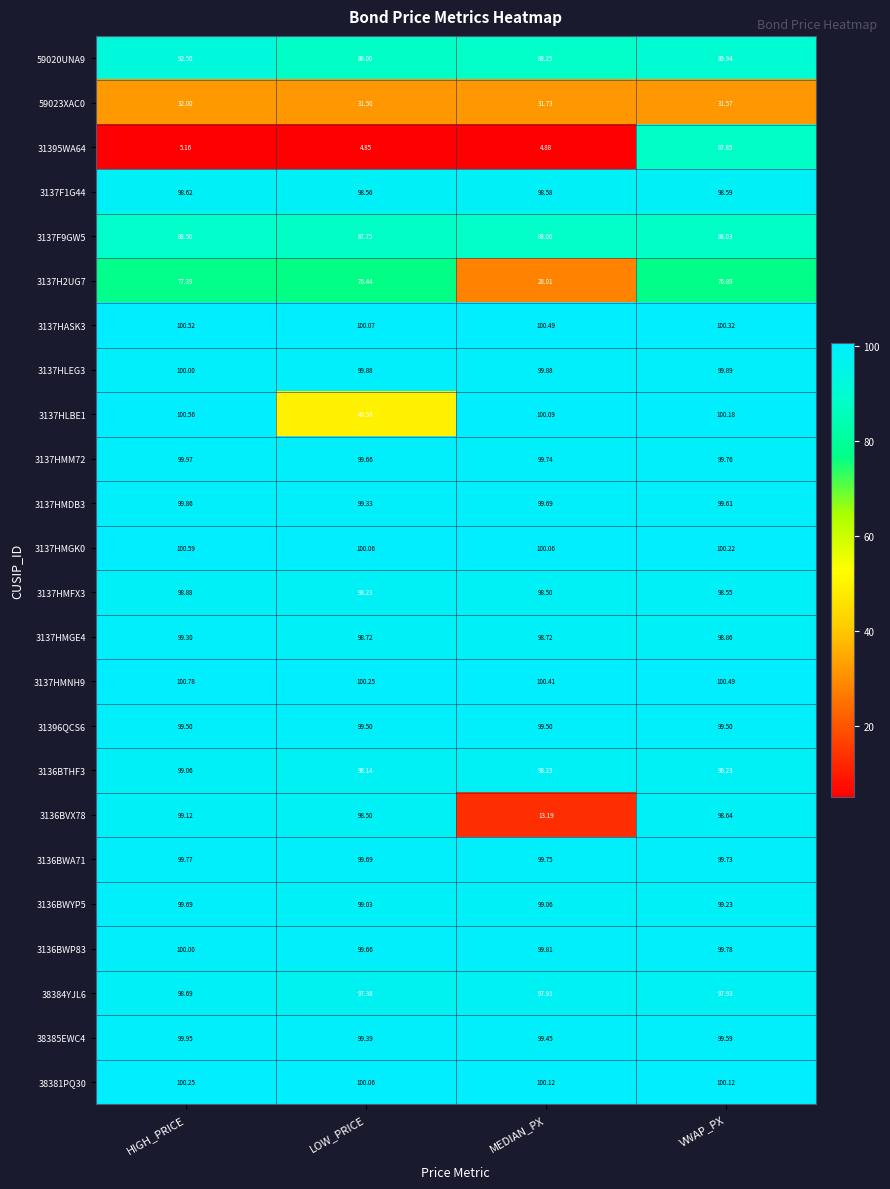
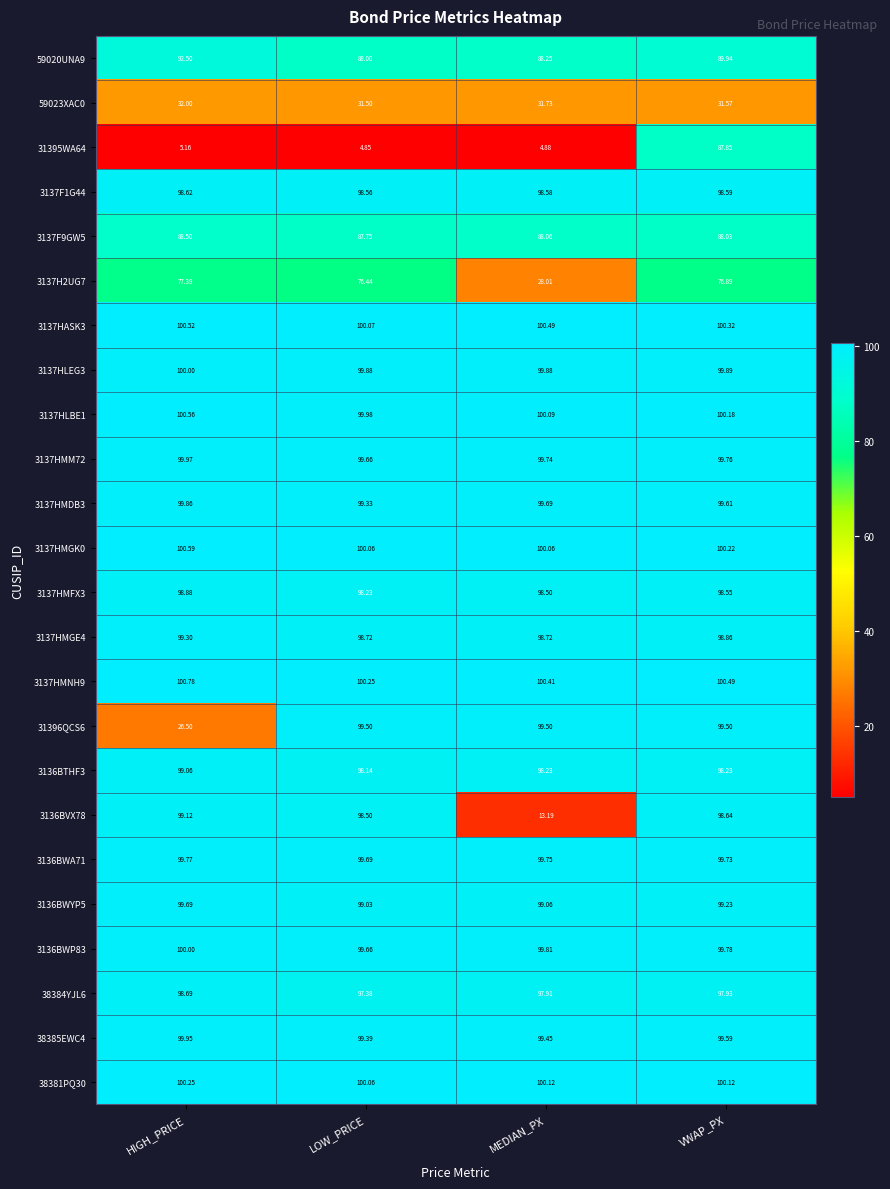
3137HLBE1, LOW_PRICE: 49.58 -> 99.98
31396QCS6, HIGH_PRICE: 99.50 -> 26.50
